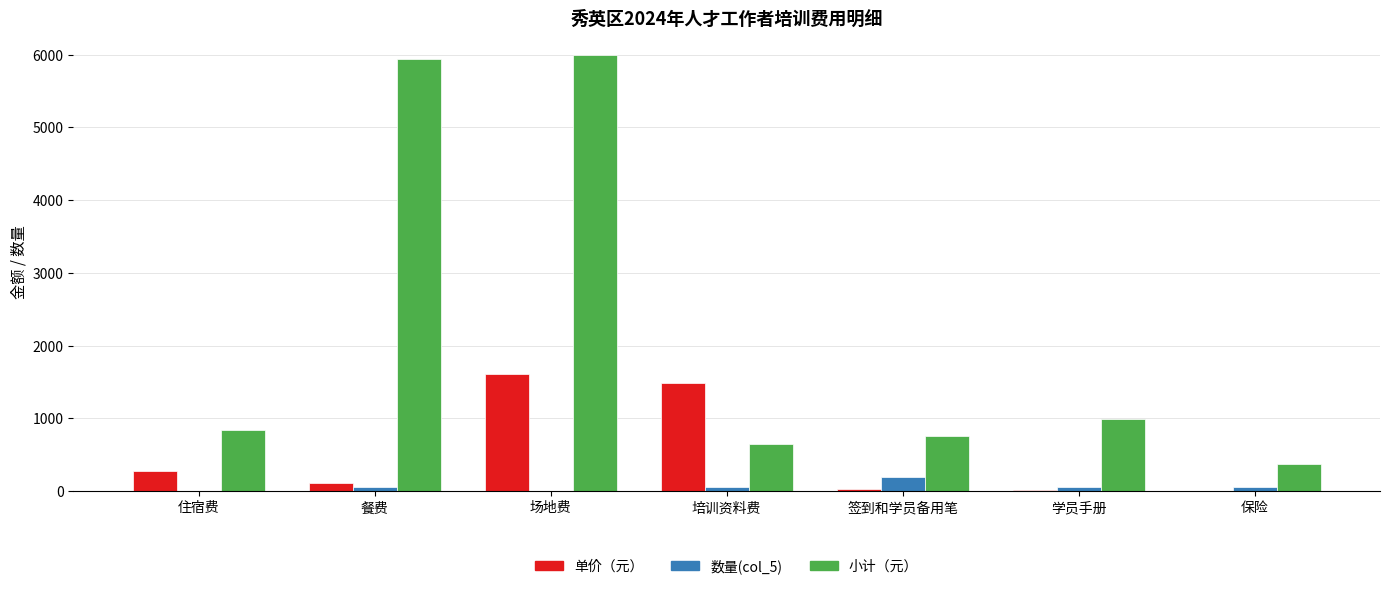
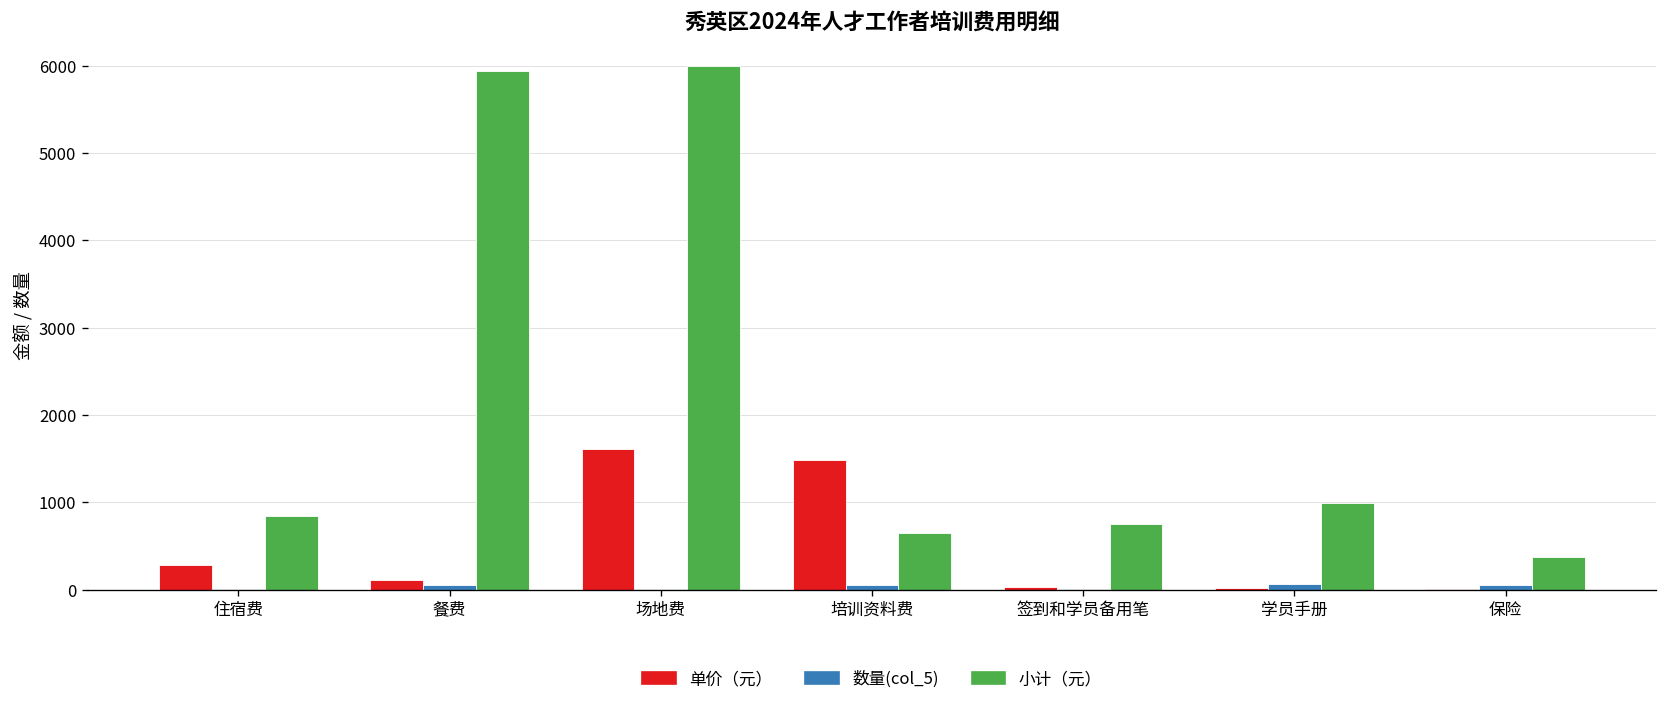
数量(col_5), 签到和学员备用笔: 200 -> 0
